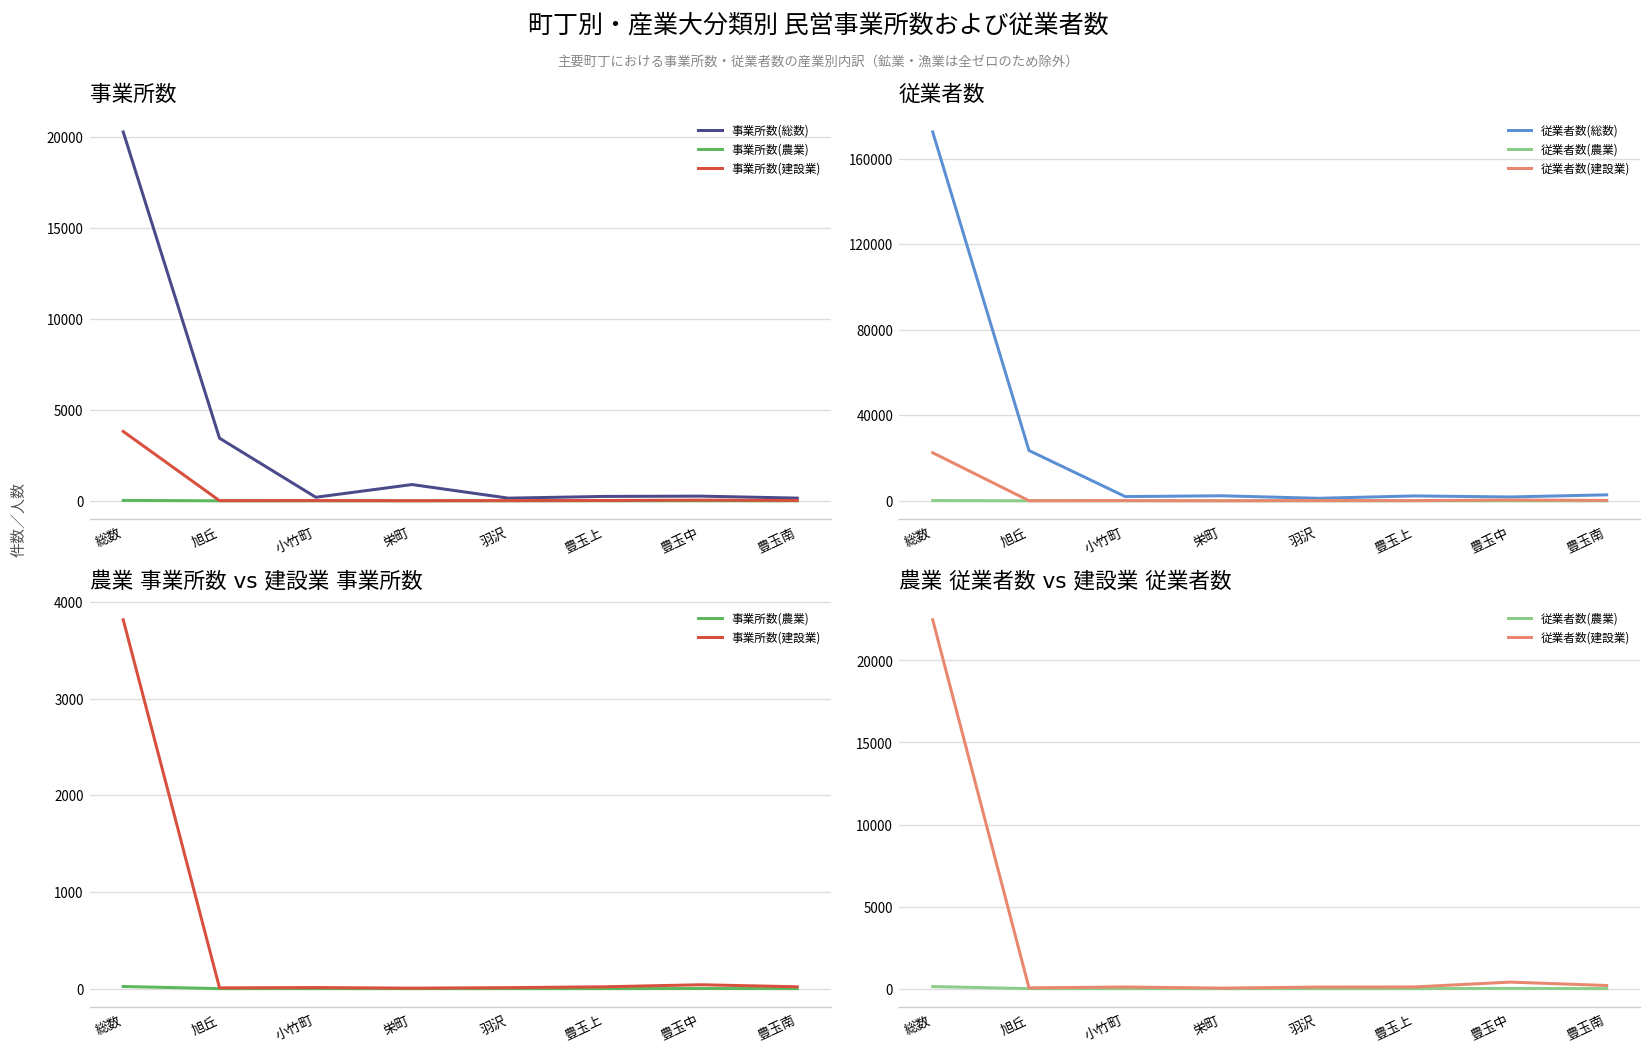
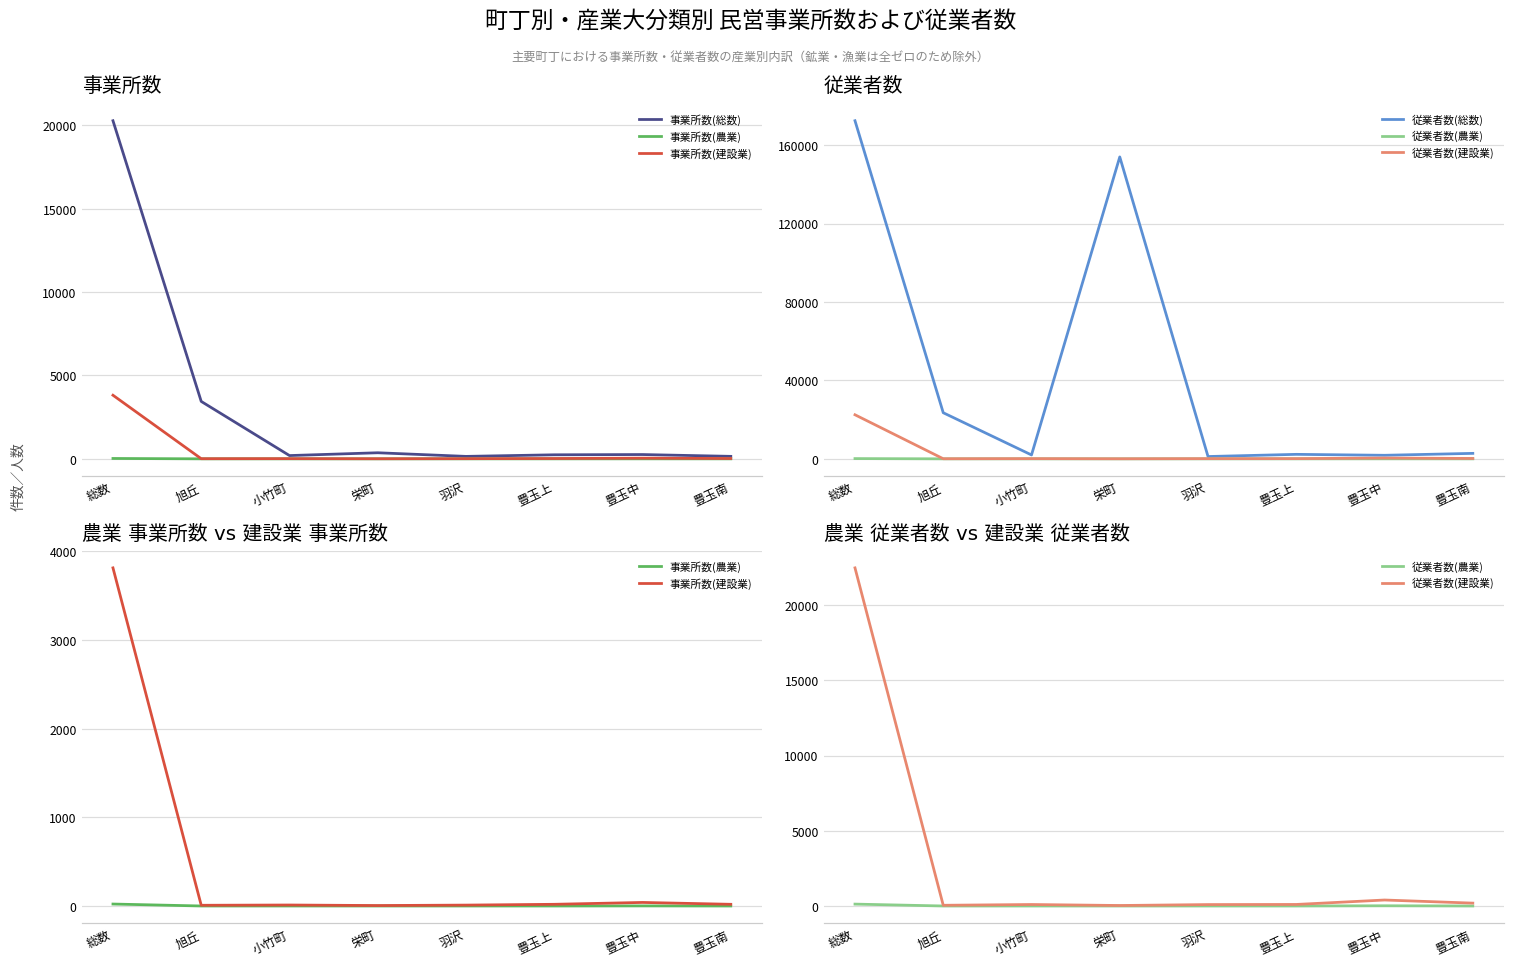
事業所数, 事業所数(総数), 栄町: 900 -> 400
従業者数, 従業者数(総数), 栄町: 2000 -> 154000
